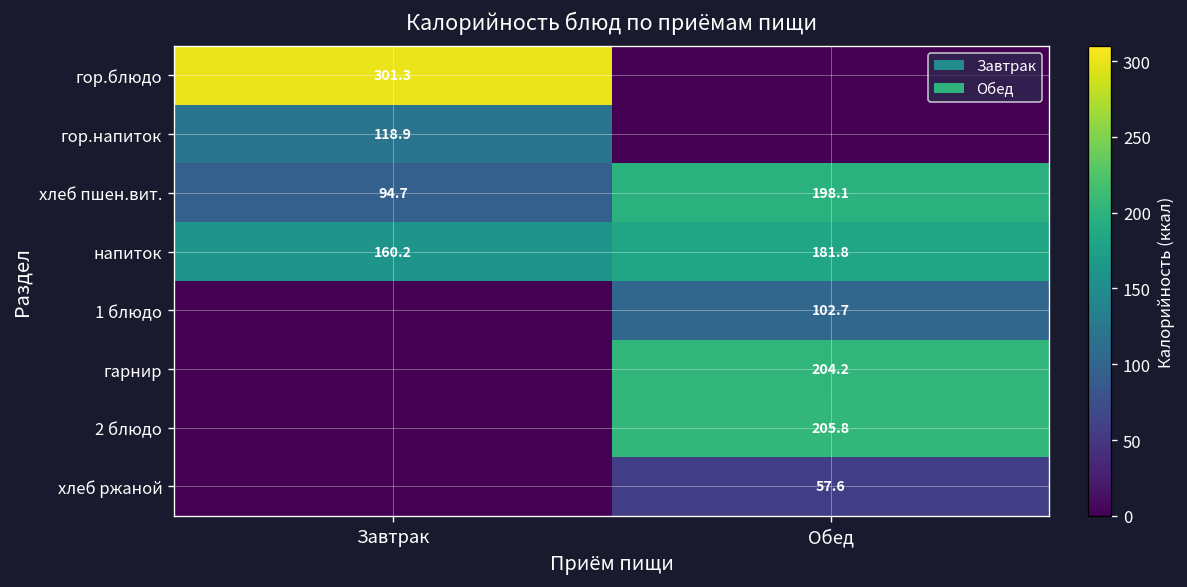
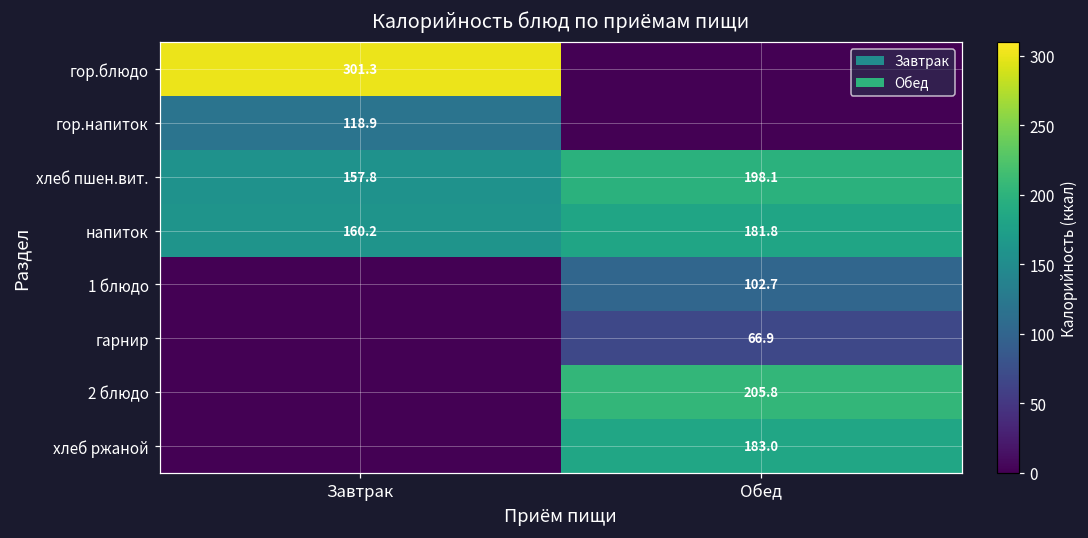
хлеб пшен.вит., Завтрак: 94.7 -> 157.8
гарнир, Обед: 204.2 -> 66.9
хлеб ржаной, Обед: 57.6 -> 183.0
